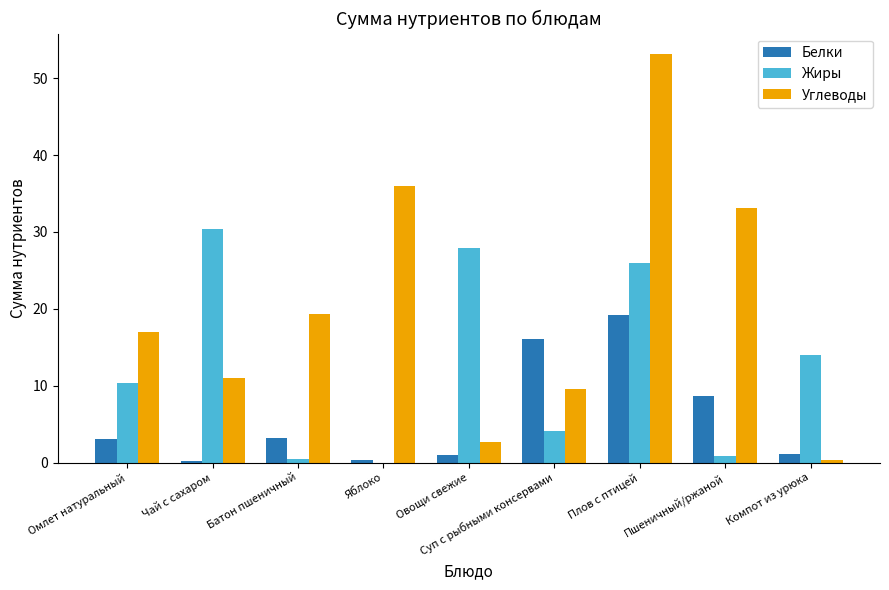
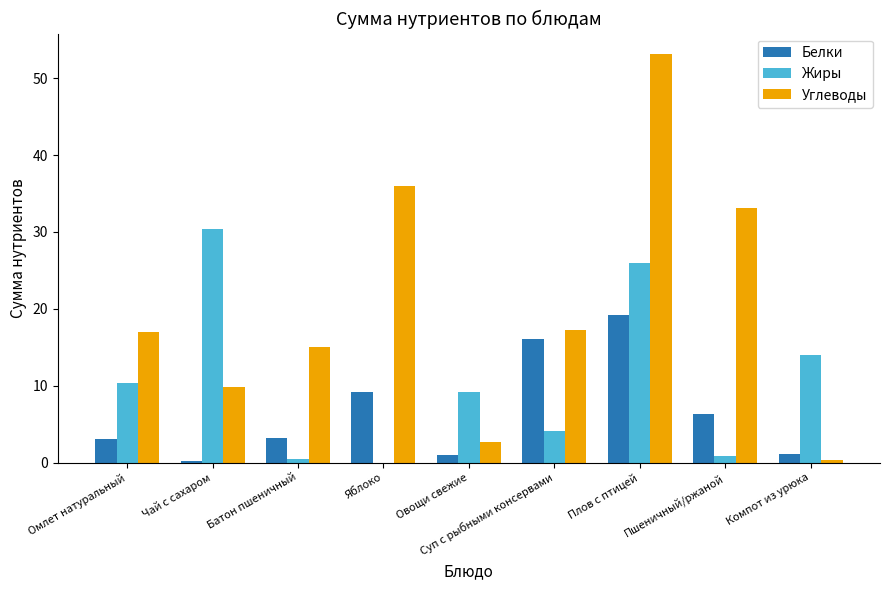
Углеводы, Чай с сахаром: 11 -> 10
Углеводы, Батон пшеничный: 19 -> 15
Белки, Яблоко: 0 -> 9
Жиры, Овощи свежие: 28 -> 9
Углеводы, Суп с рыбными консервами: 10 -> 17
Белки, Пшеничный/ржаной: 9 -> 6
